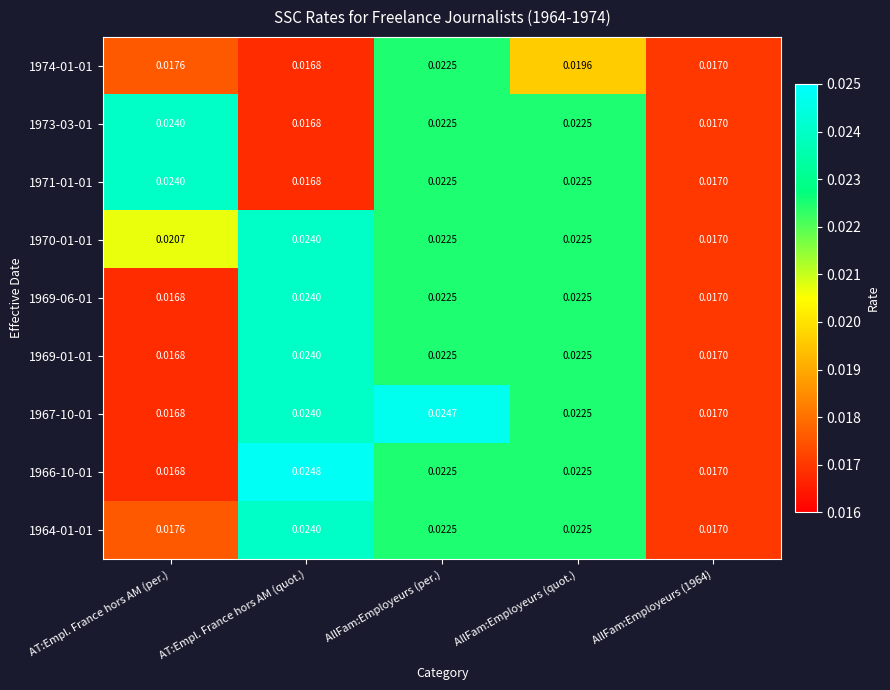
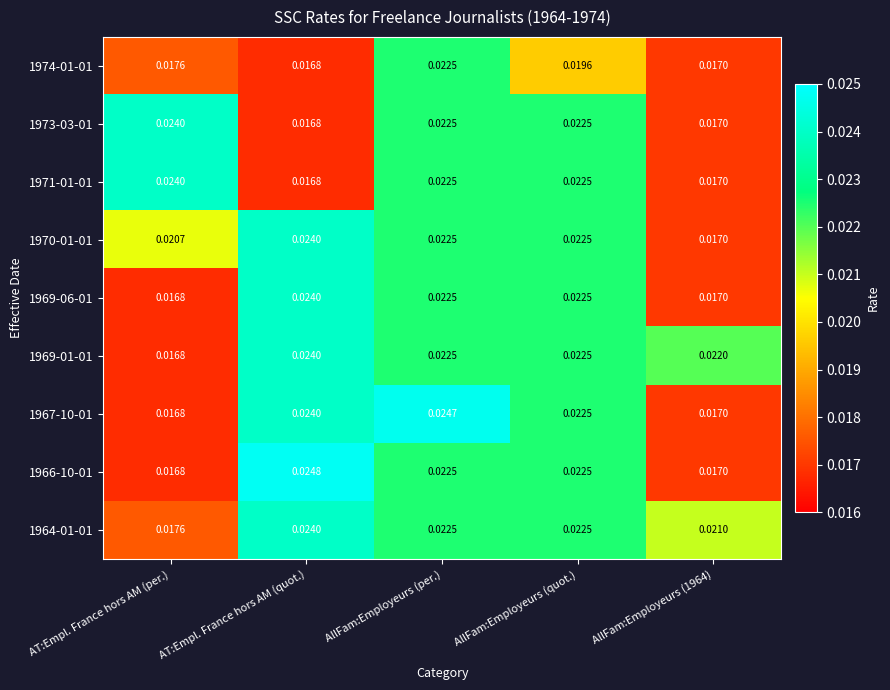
1969-01-01, AllFam:Employeurs (1964): 0.0170 -> 0.0220
1964-01-01, AllFam:Employeurs (1964): 0.0170 -> 0.0210
